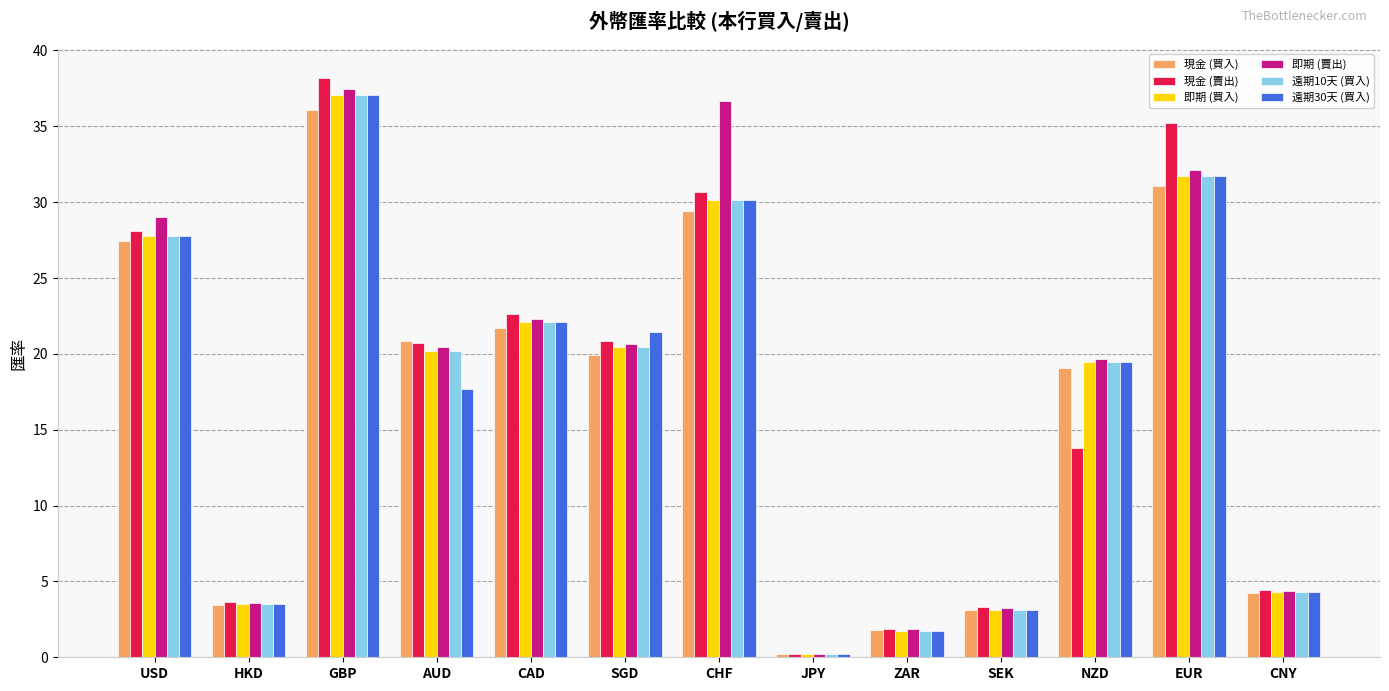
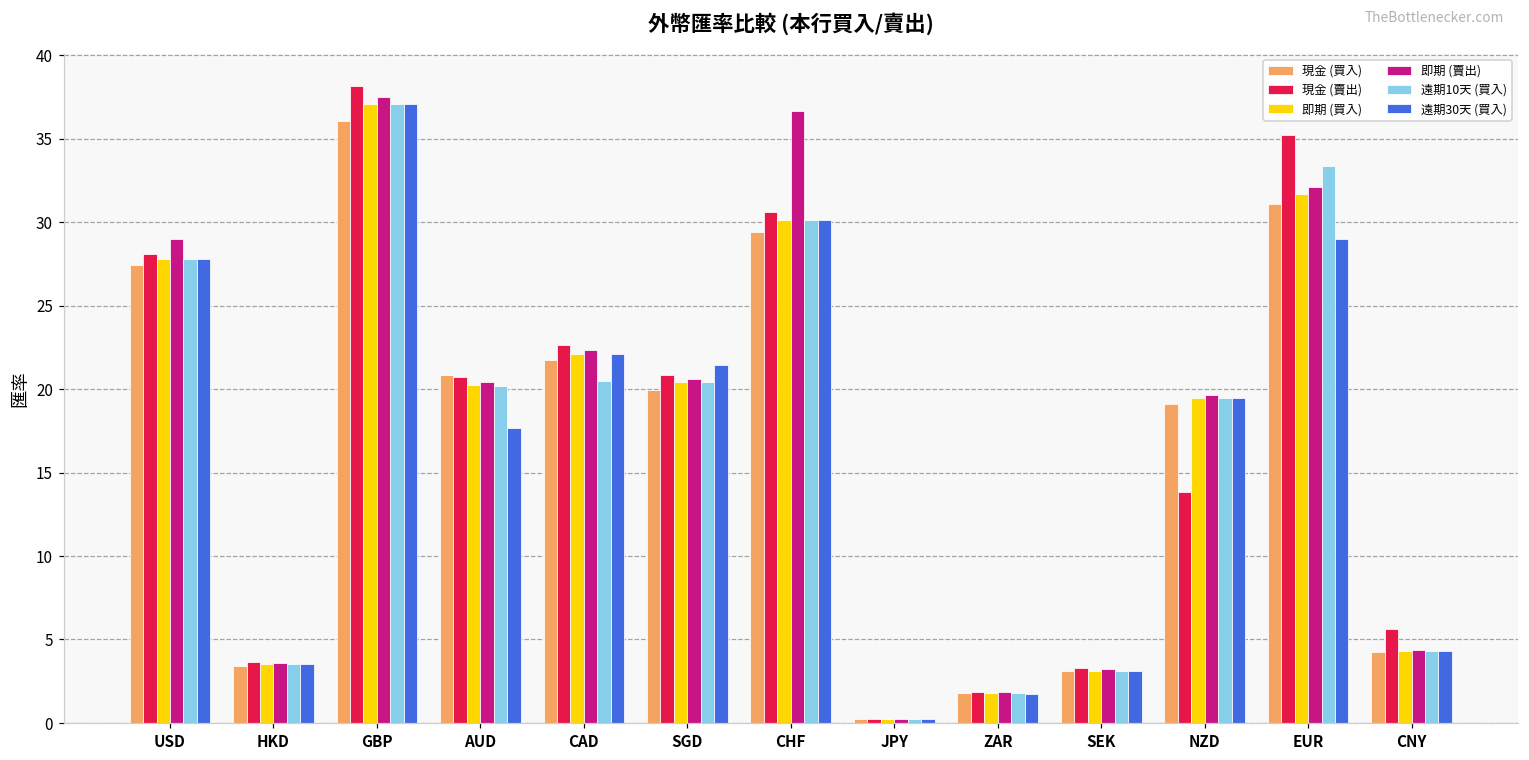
遠期10天 (買入), CAD: 22.1 -> 20.5
遠期10天 (買入), EUR: 31.7 -> 33.4
遠期30天 (買入), EUR: 31.7 -> 29.0
現金 (賣出), CNY: 4.4 -> 5.6
